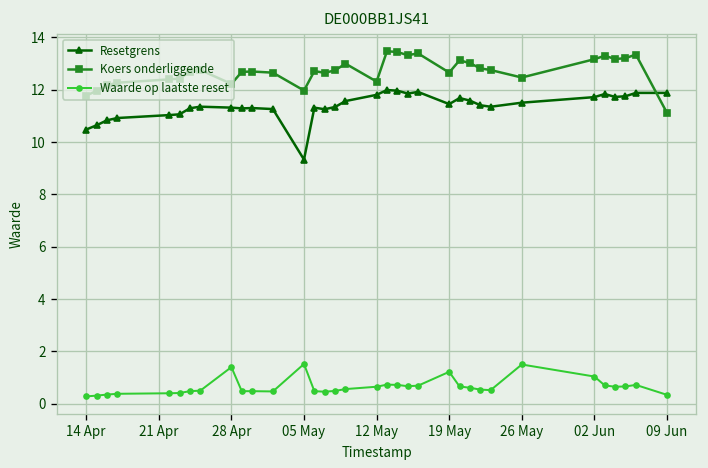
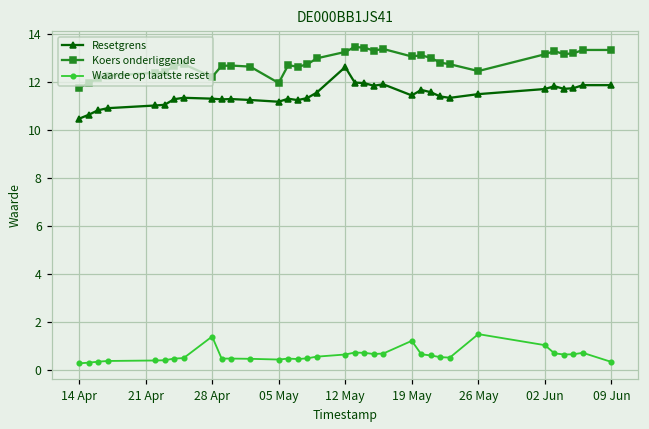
Resetgrens, 05 May: 9.3 -> 11.2
Waarde op laatste reset, 05 May: 1.5 -> 0.4
Resetgrens, 12 May: 11.8 -> 12.6
Koers onderliggende, 12 May: 12.3 -> 13.3
Koers onderliggende, 19 May: 12.7 -> 13.1
Koers onderliggende, 09 Jun: 11.1 -> 13.4
